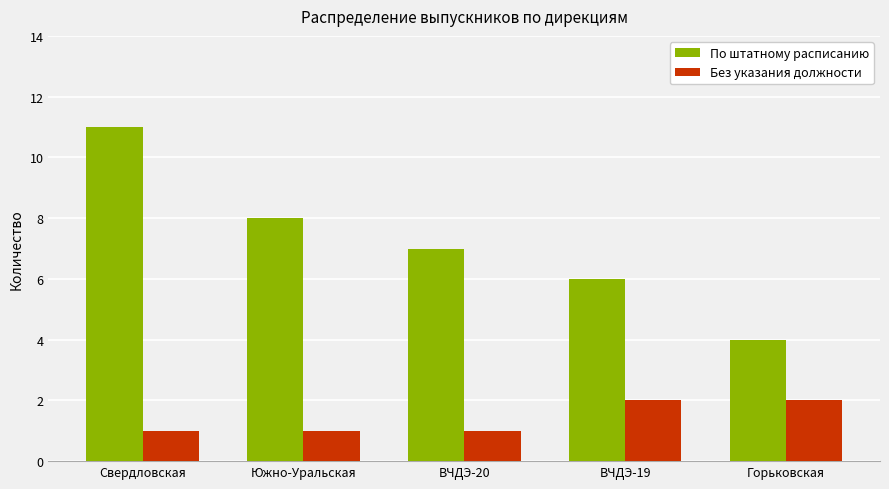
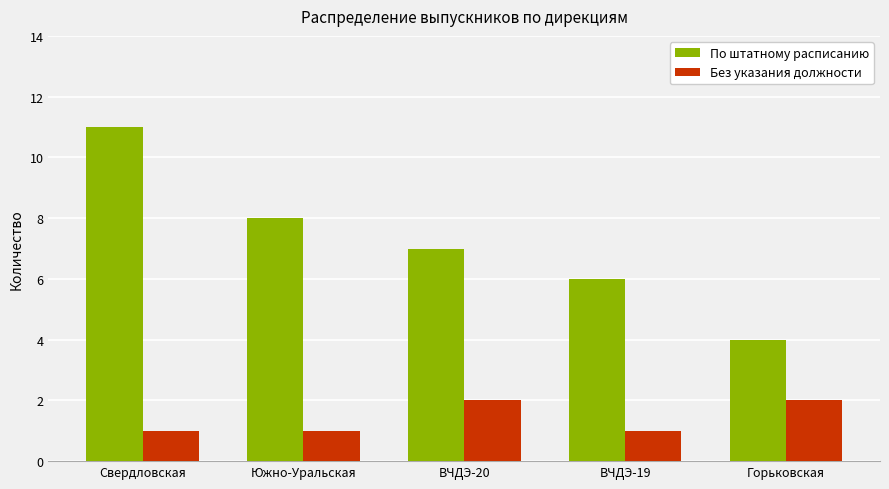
Без указания должности, ВЧДЭ-20: 1 -> 2
Без указания должности, ВЧДЭ-19: 2 -> 1
